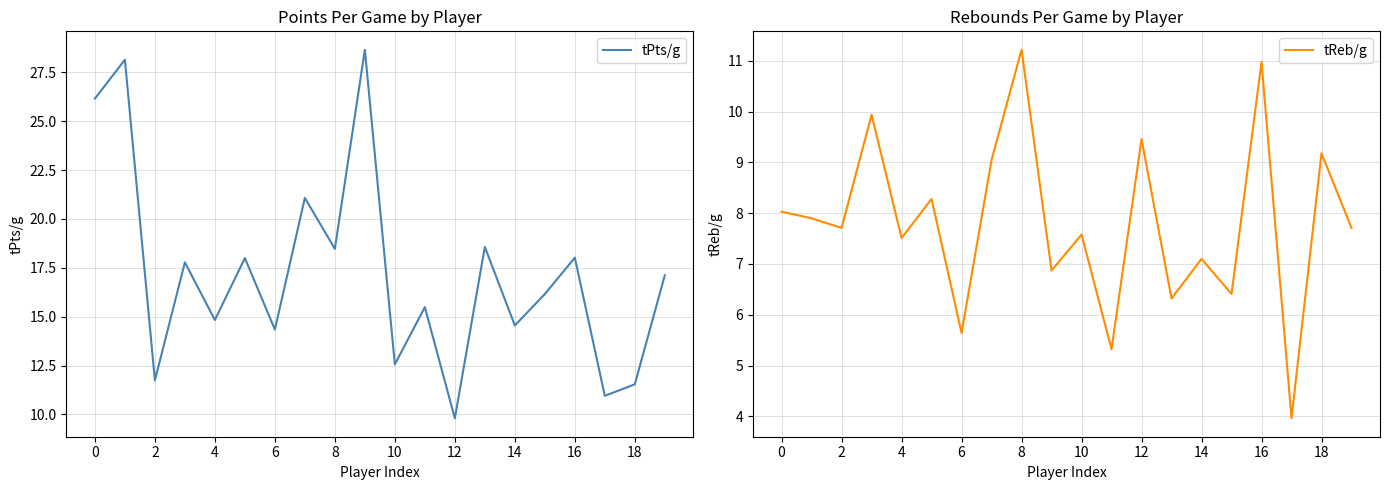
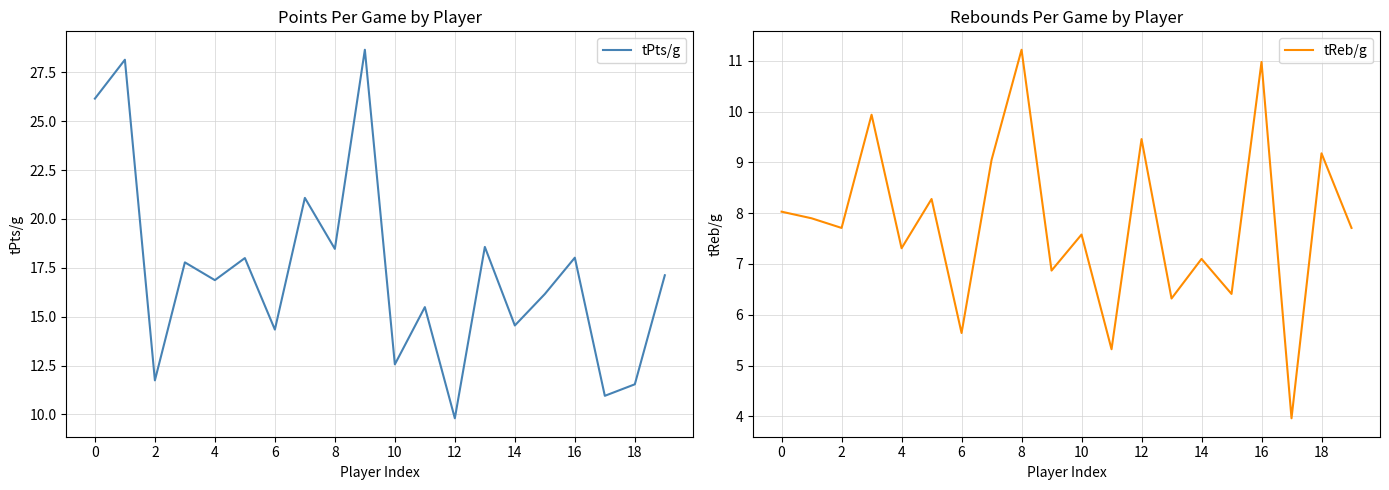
Points Per Game by Player, 4: 14.8 -> 16.9
Rebounds Per Game by Player, 4: 7.5 -> 7.3
